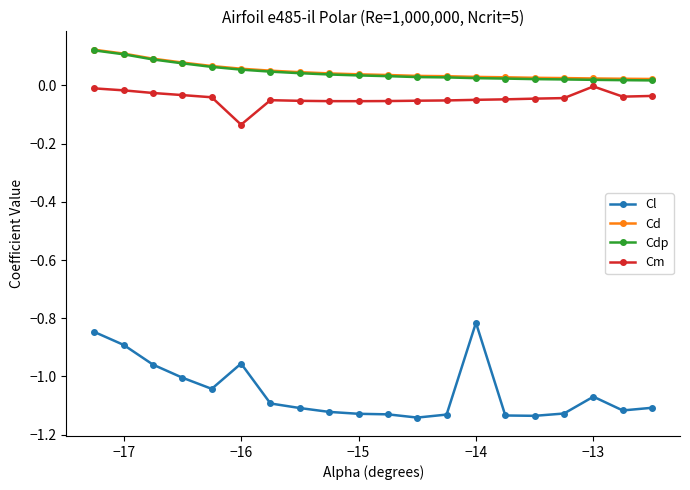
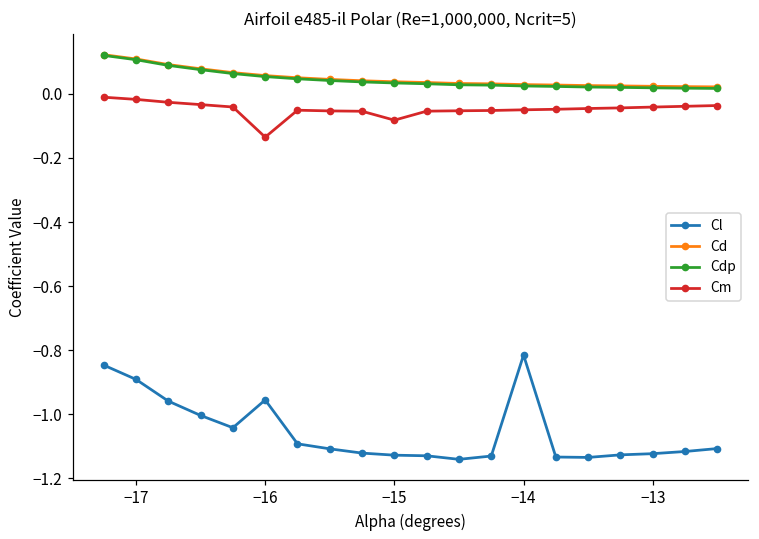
Cm, −15: -0.05 -> -0.08
Cl, −13: -1.07 -> -1.12
Cm, −13: 0.00 -> -0.04
